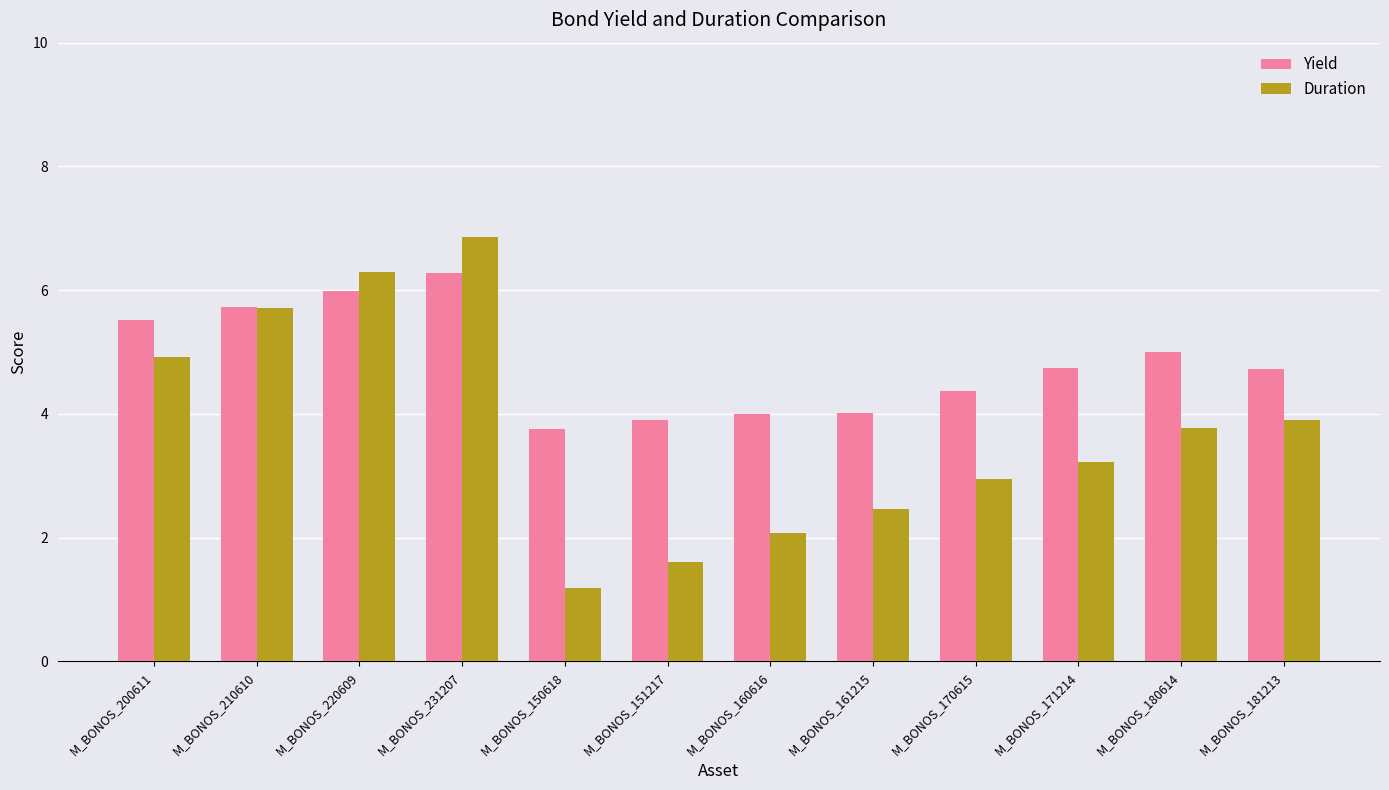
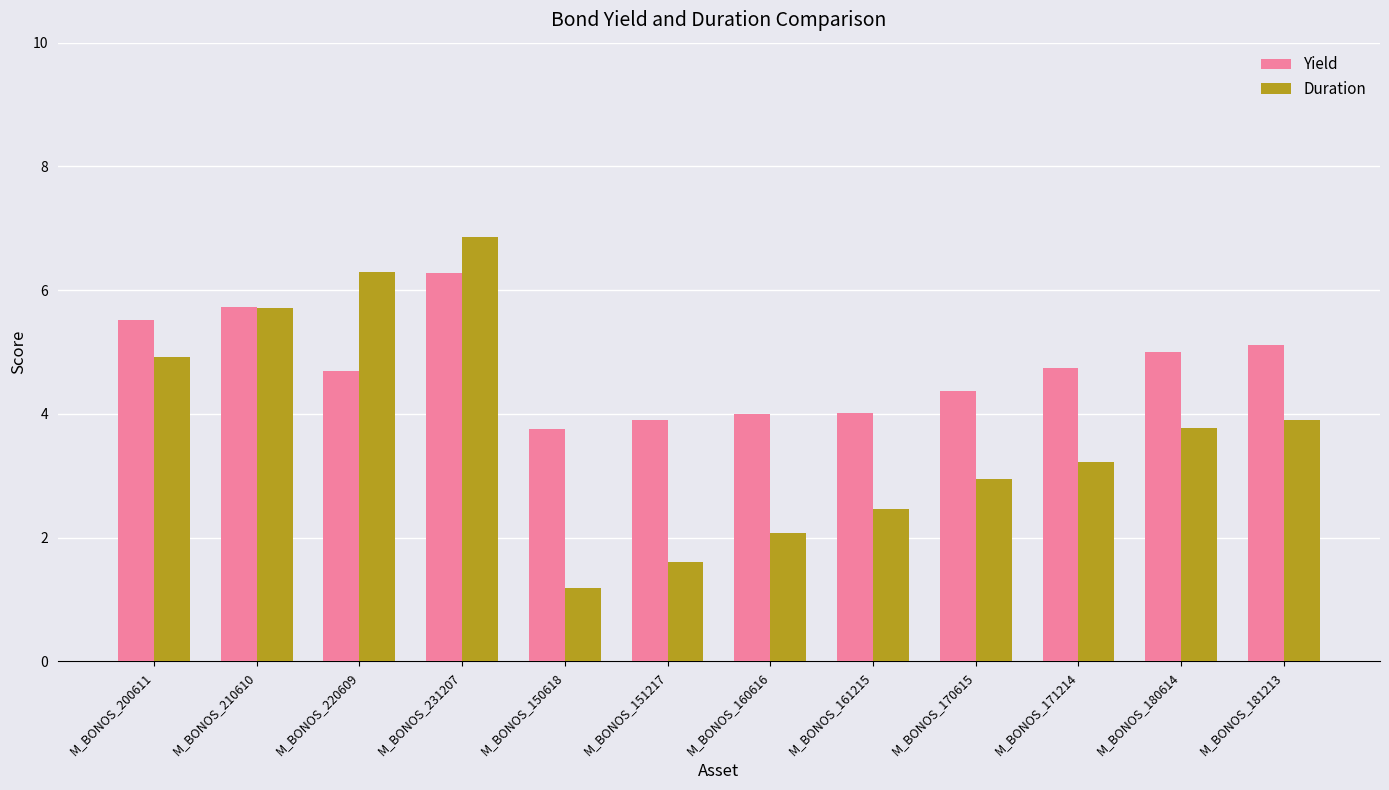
Yield, M_BONOS_220609: 6.0 -> 4.7
Yield, M_BONOS_181213: 4.7 -> 5.1
